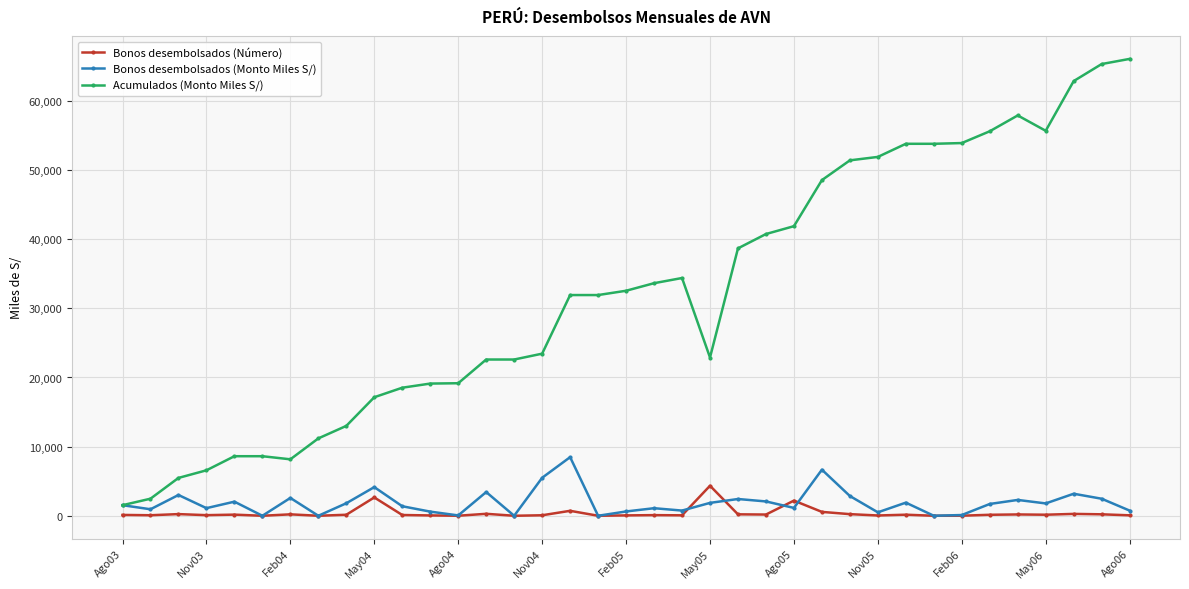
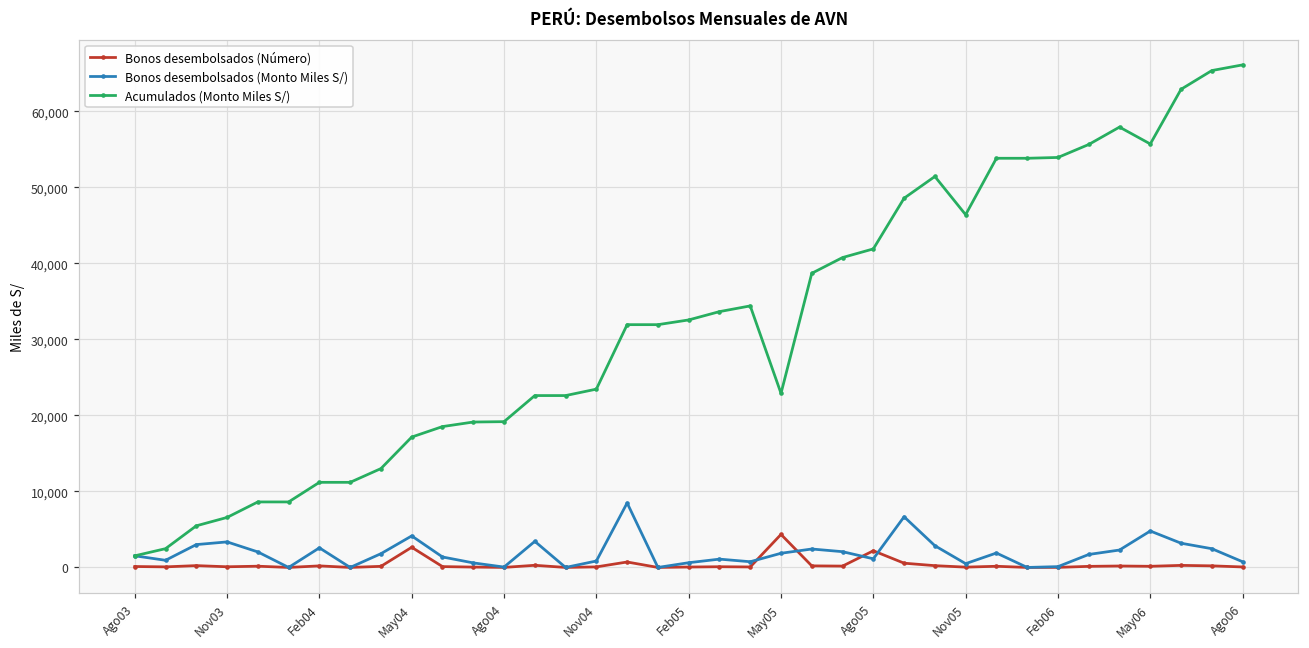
Bonos desembolsados (Monto Miles S/), Nov03: 1,000 -> 3,000
Acumulados (Monto Miles S/), Feb04: 8,000 -> 11,000
Bonos desembolsados (Monto Miles S/), Nov04: 5,000 -> 1,000
Acumulados (Monto Miles S/), Nov05: 52,000 -> 46,000
Bonos desembolsados (Monto Miles S/), May06: 2,000 -> 5,000
